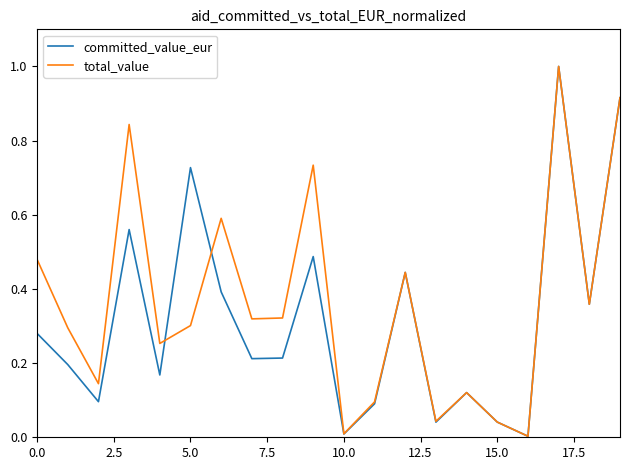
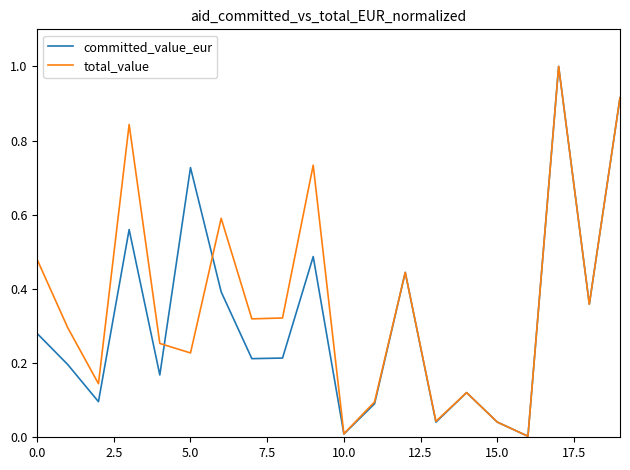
total_value, 5.0: 0.30 -> 0.23
